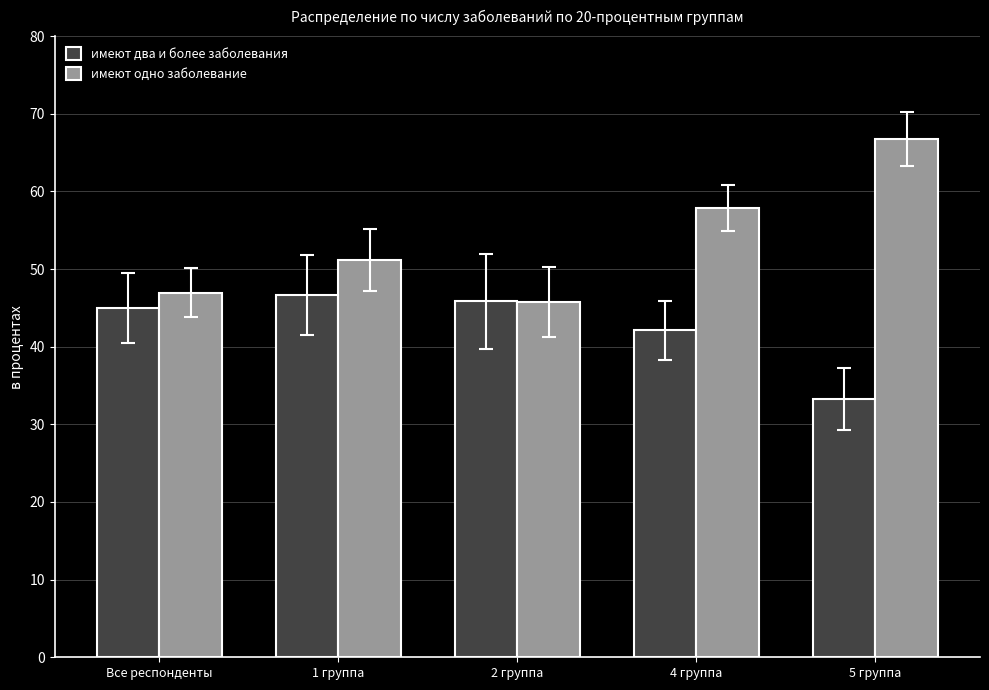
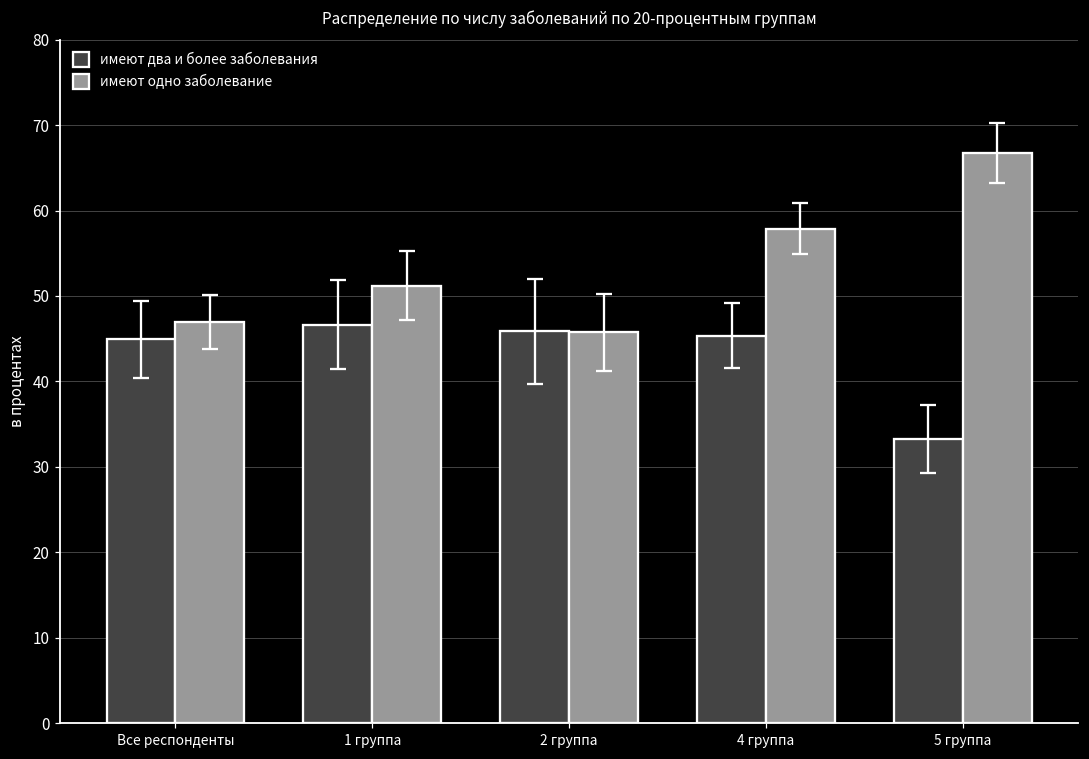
имеют два и более заболевания, 4 группа: 42 -> 45
